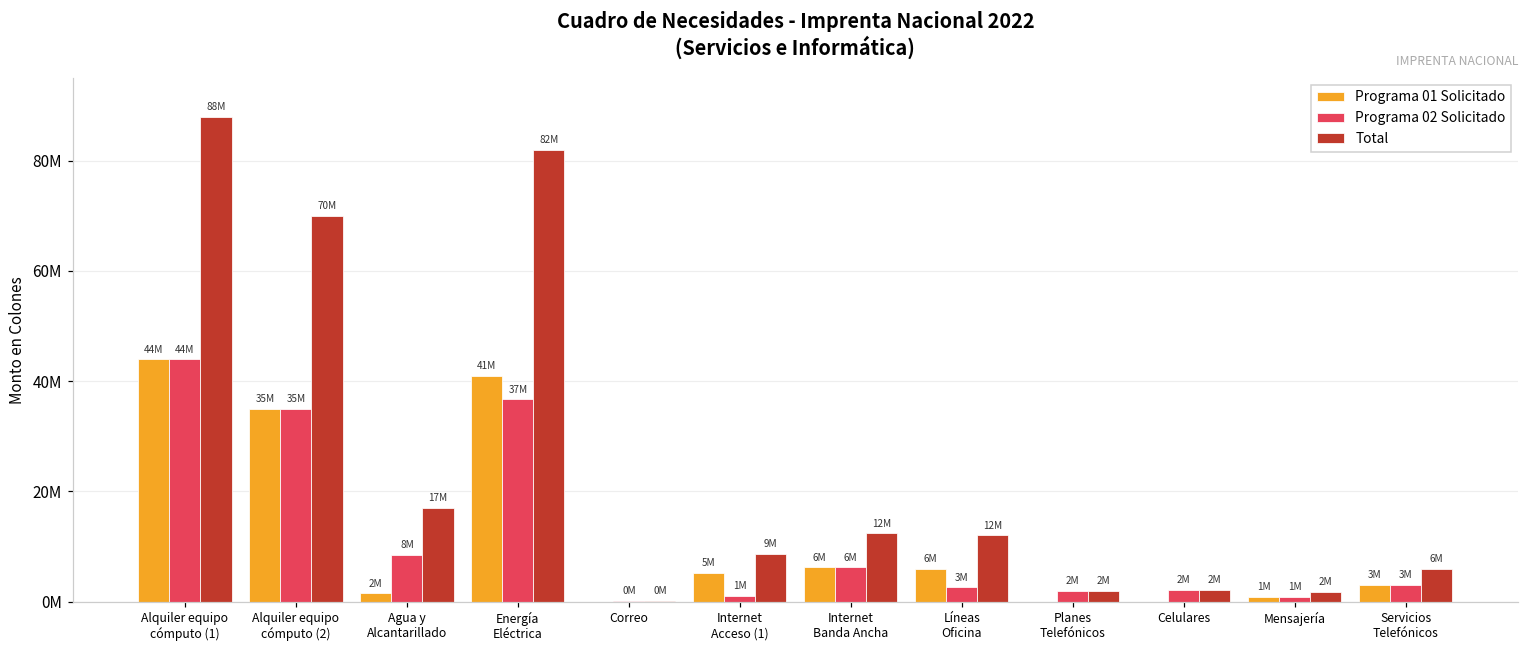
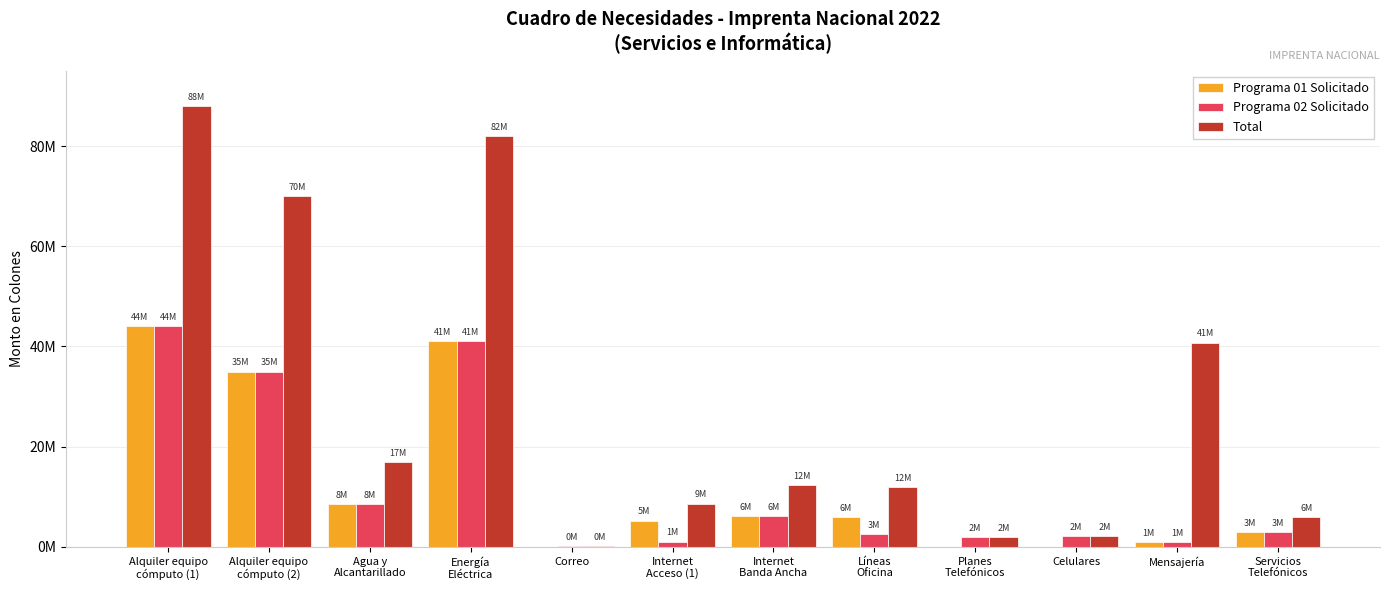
Programa 01 Solicitado, Agua y Alcantarillado: 2M -> 8M
Programa 02 Solicitado, Energía Eléctrica: 37M -> 41M
Total, Mensajería: 2M -> 41M
